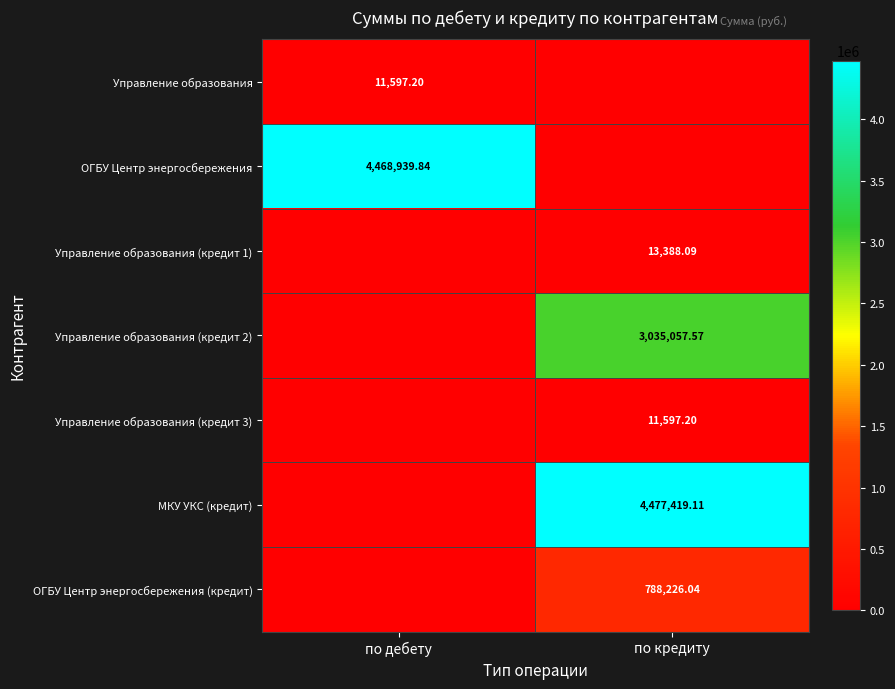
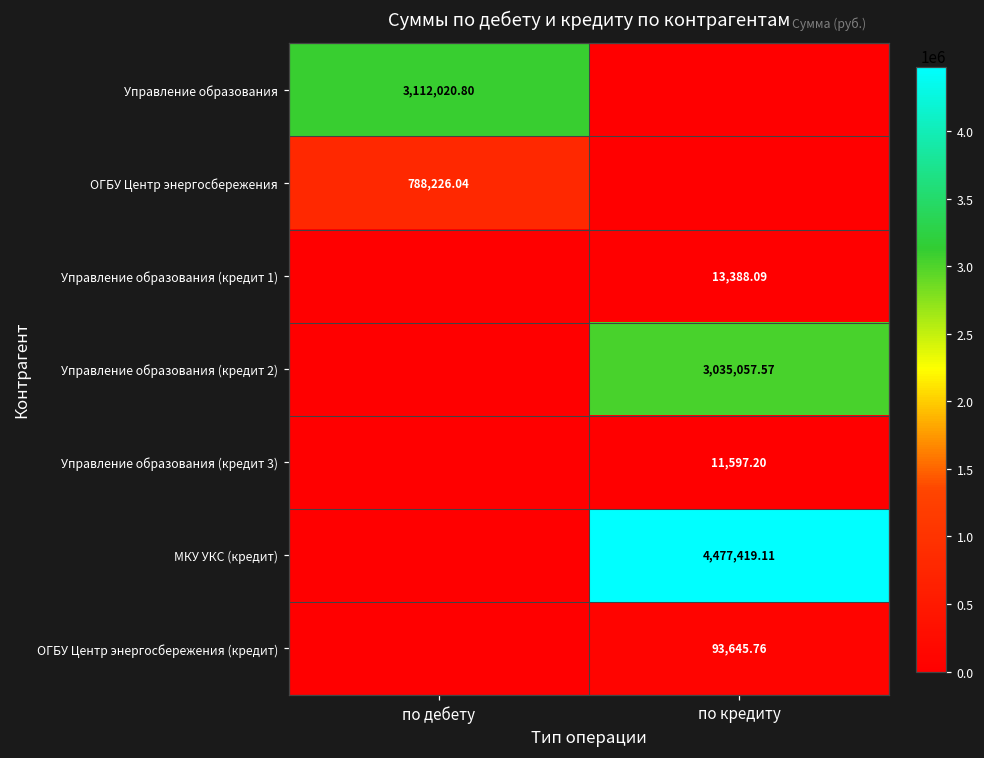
Управление образования, по дебету: 11,597.20 -> 3,112,020.80
ОГБУ Центр энергосбережения, по дебету: 4,468,939.84 -> 788,226.04
ОГБУ Центр энергосбережения (кредит), по кредиту: 788,226.04 -> 93,645.76
